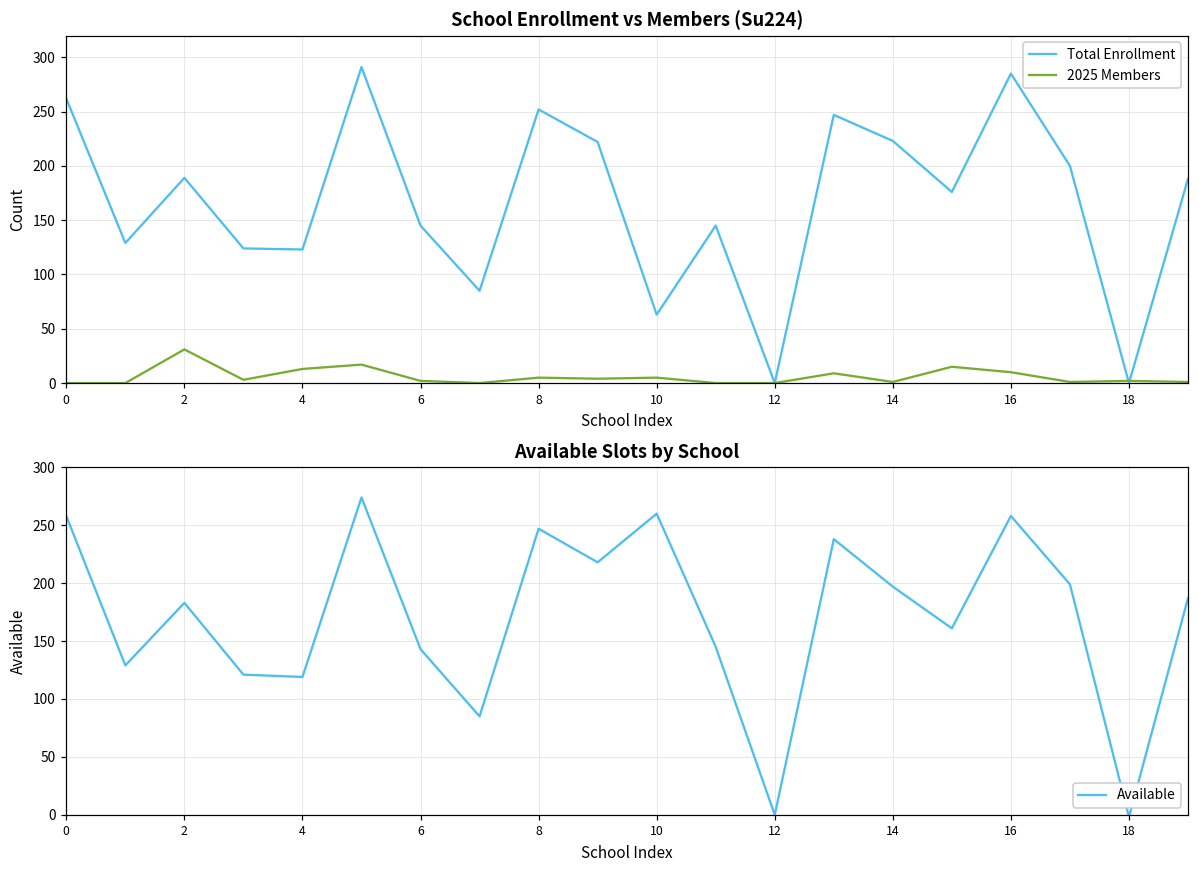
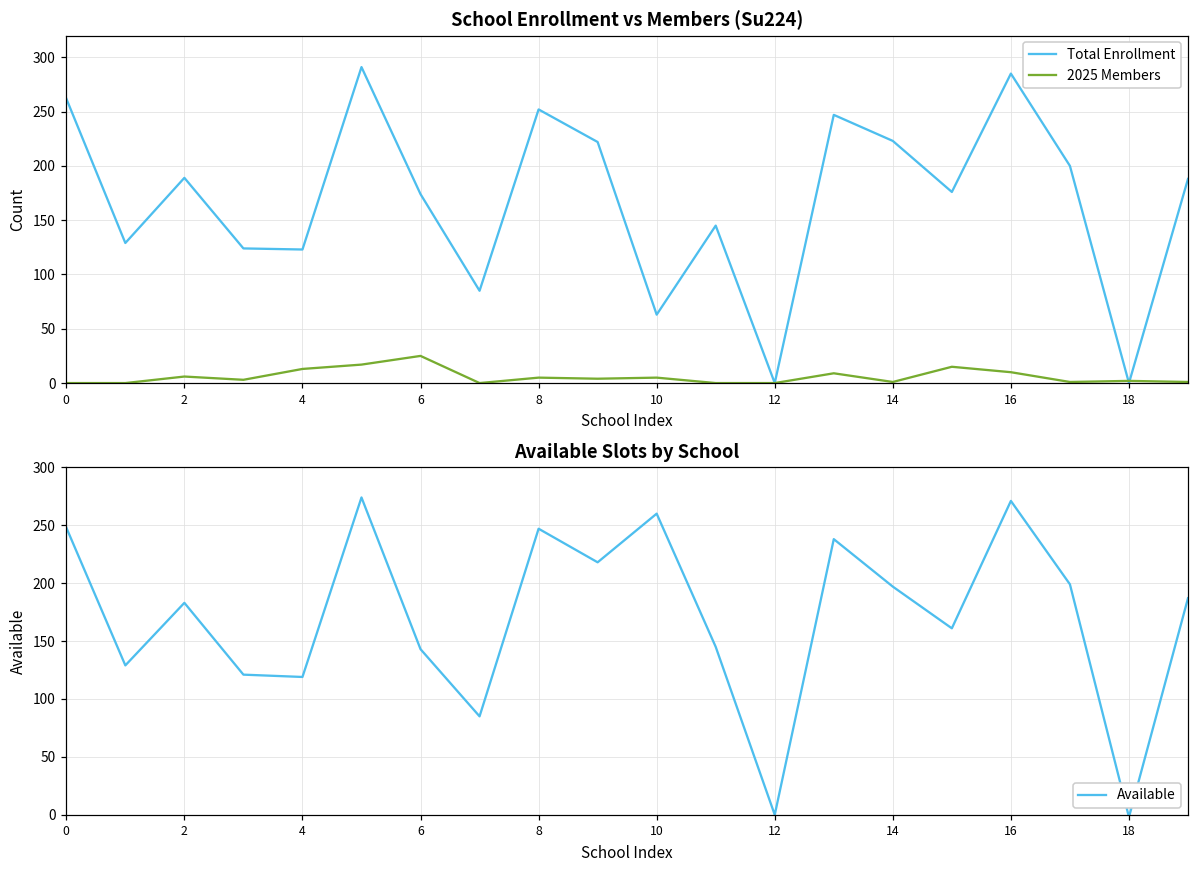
School Enrollment vs Members (Su224), 2025 Members, 2: 30 -> 10
School Enrollment vs Members (Su224), Total Enrollment, 6: 150 -> 170
School Enrollment vs Members (Su224), 2025 Members, 6: 0 -> 30
Available Slots by School, 0: 258 -> 248
Available Slots by School, 16: 258 -> 271
